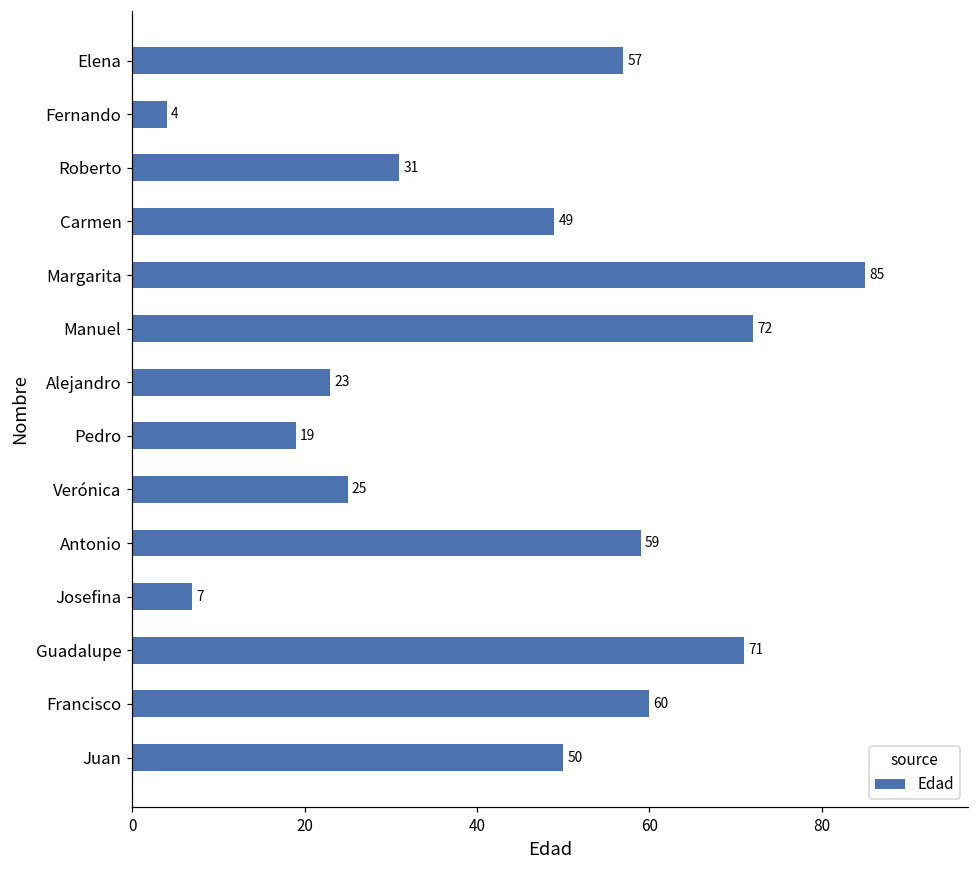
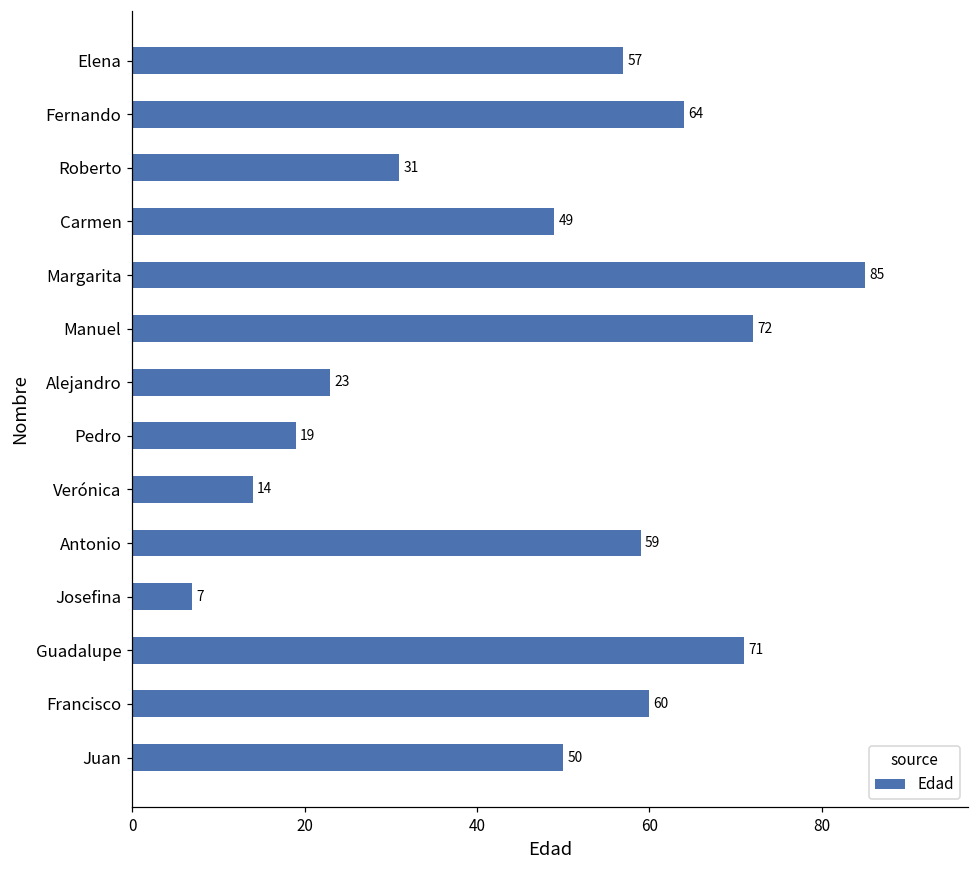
Fernando: 4 -> 64
Verónica: 25 -> 14
